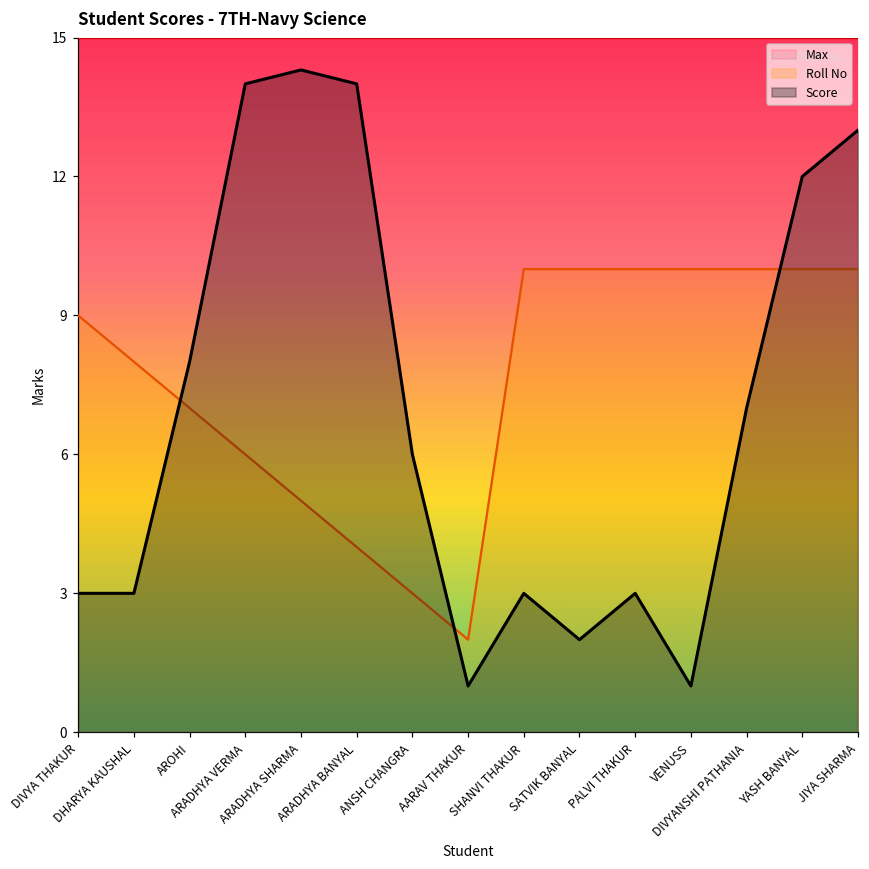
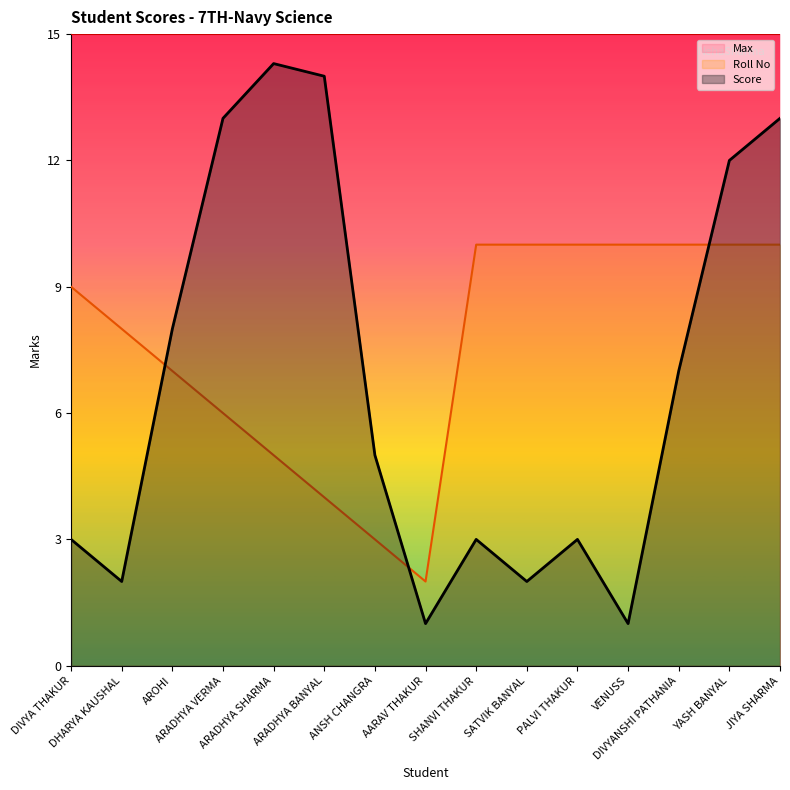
Score, DHARYA KAUSHAL: 3 -> 2
Score, ARADHYA VERMA: 14 -> 13
Score, ANSH CHANGRA: 6 -> 5
